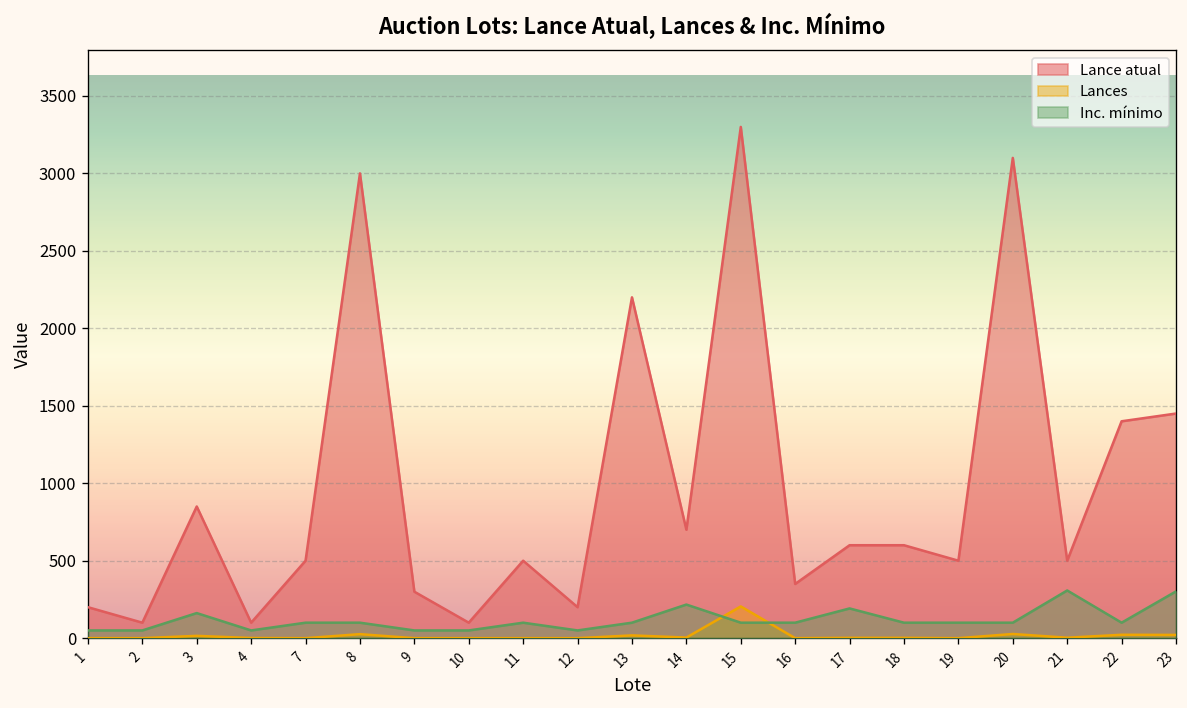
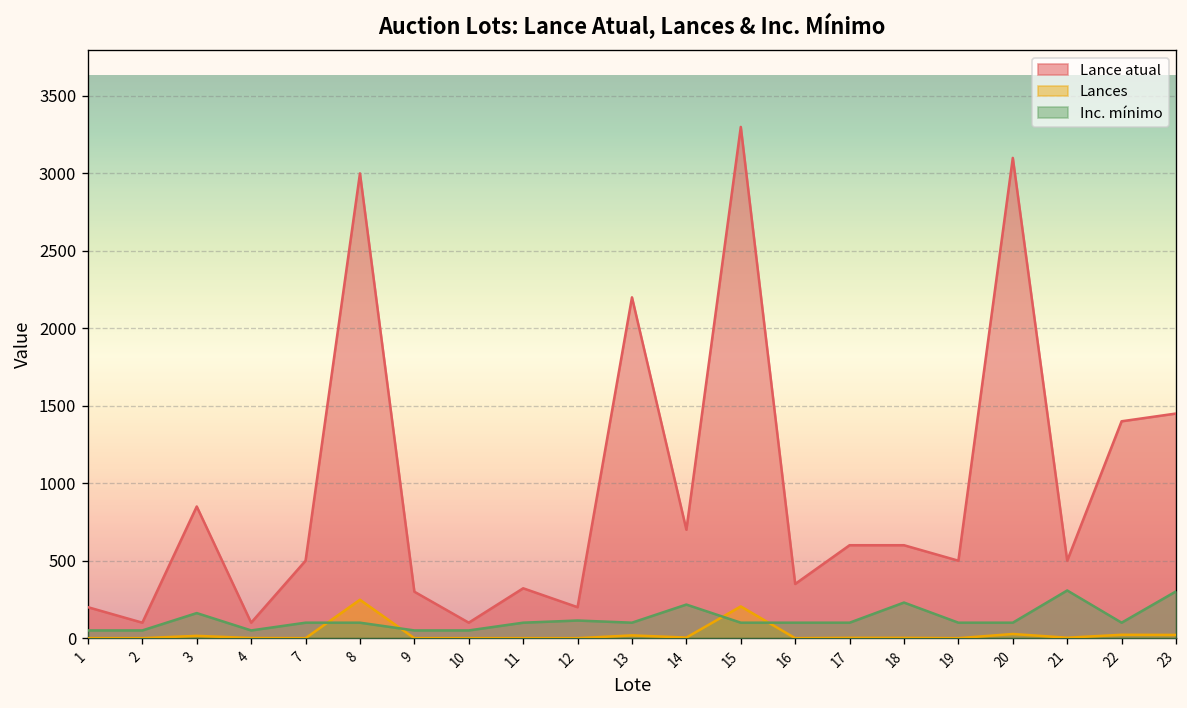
Lances, 8: 30 -> 250
Lance atual, 11: 500 -> 320
Inc. mínimo, 12: 50 -> 110
Inc. mínimo, 17: 190 -> 100
Inc. mínimo, 18: 100 -> 230
